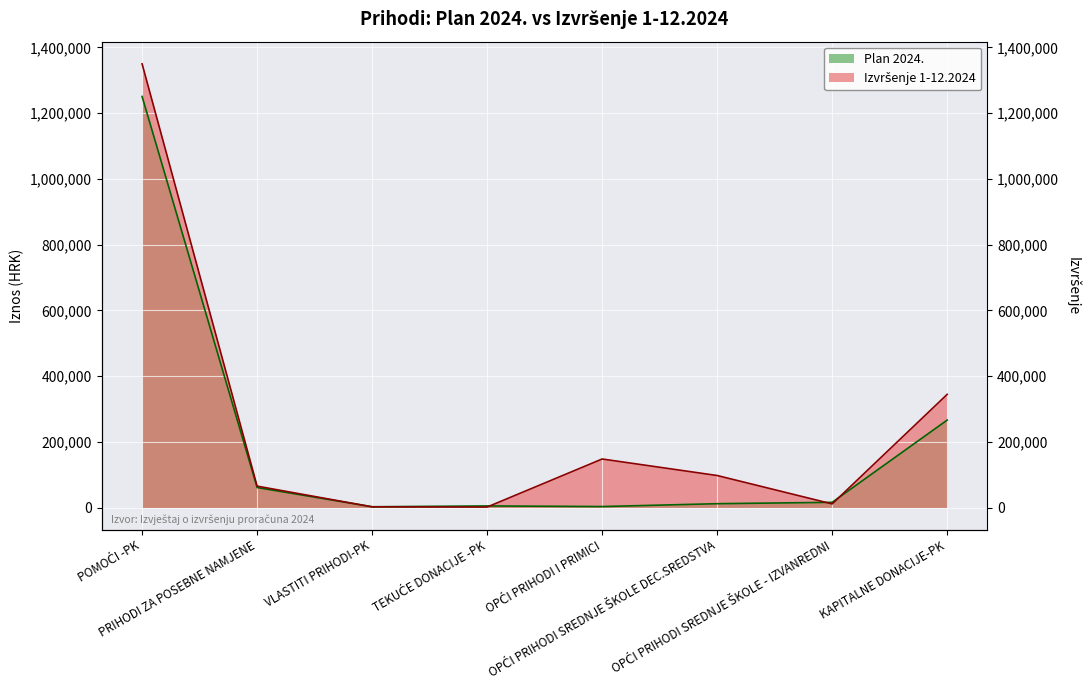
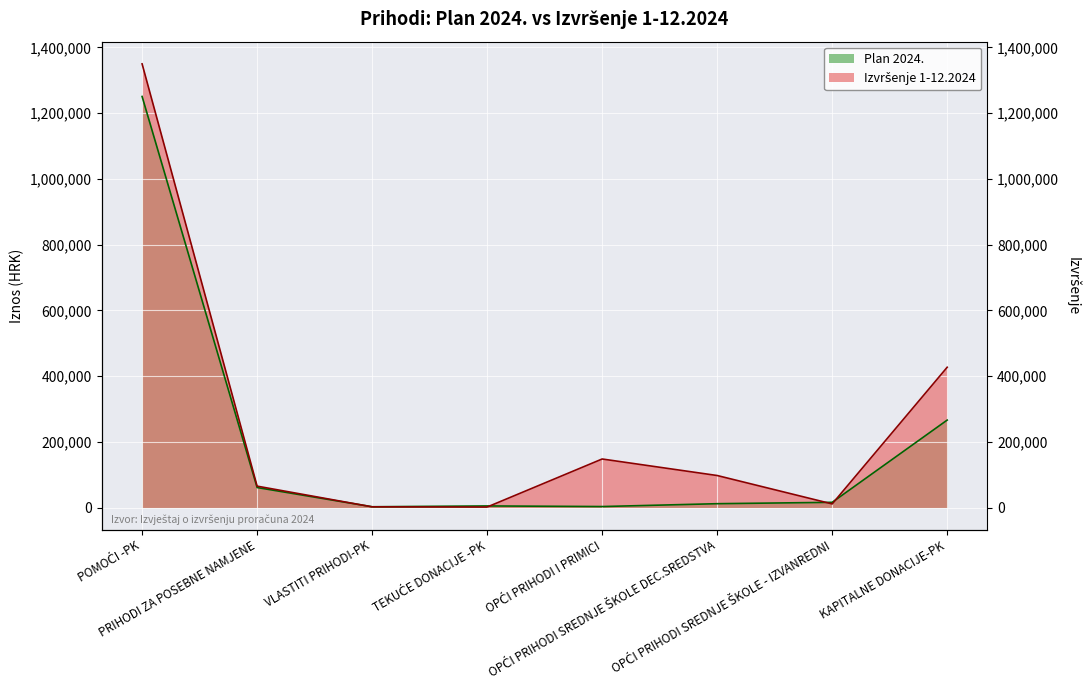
Izvršenje 1-12.2024, KAPITALNE DONACIJE-PK: 340,000 -> 430,000
